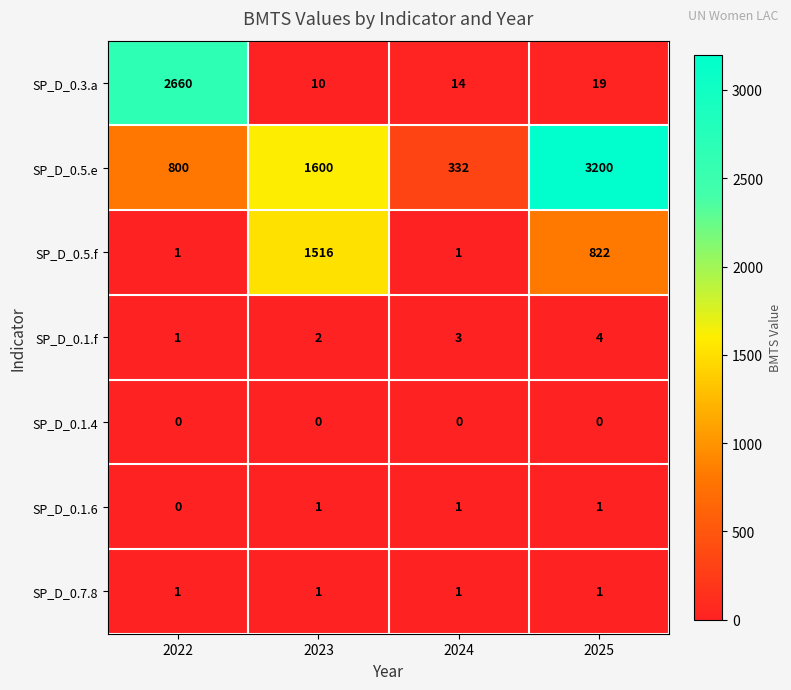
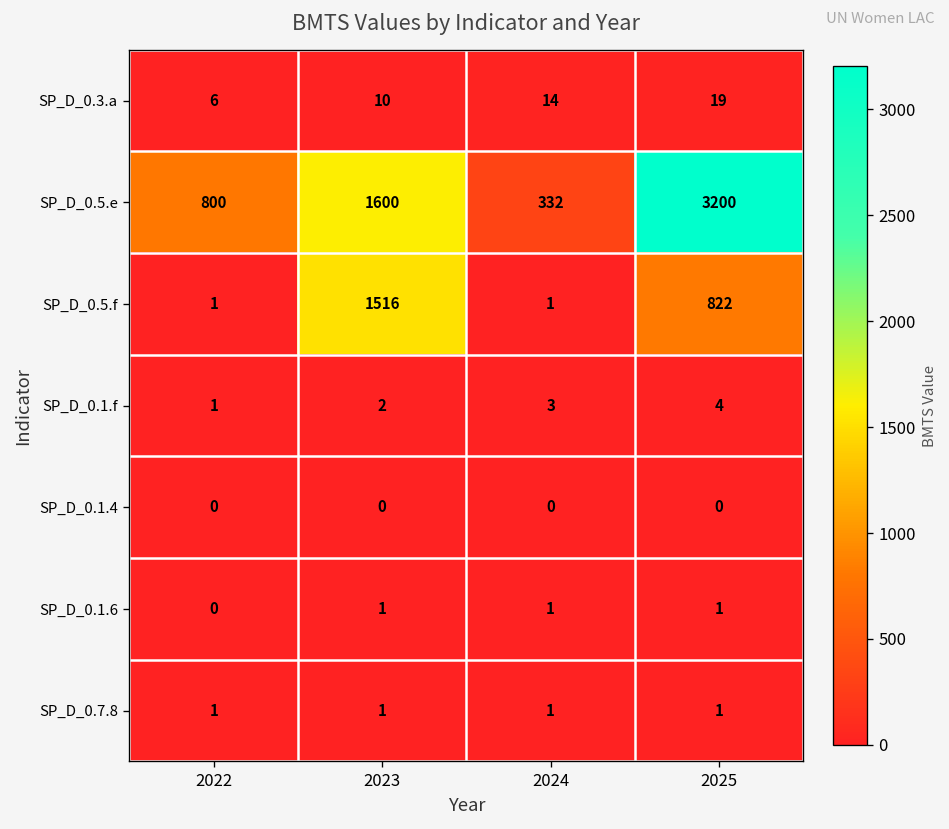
SP_D_0.3.a, 2022: 2660 -> 6
